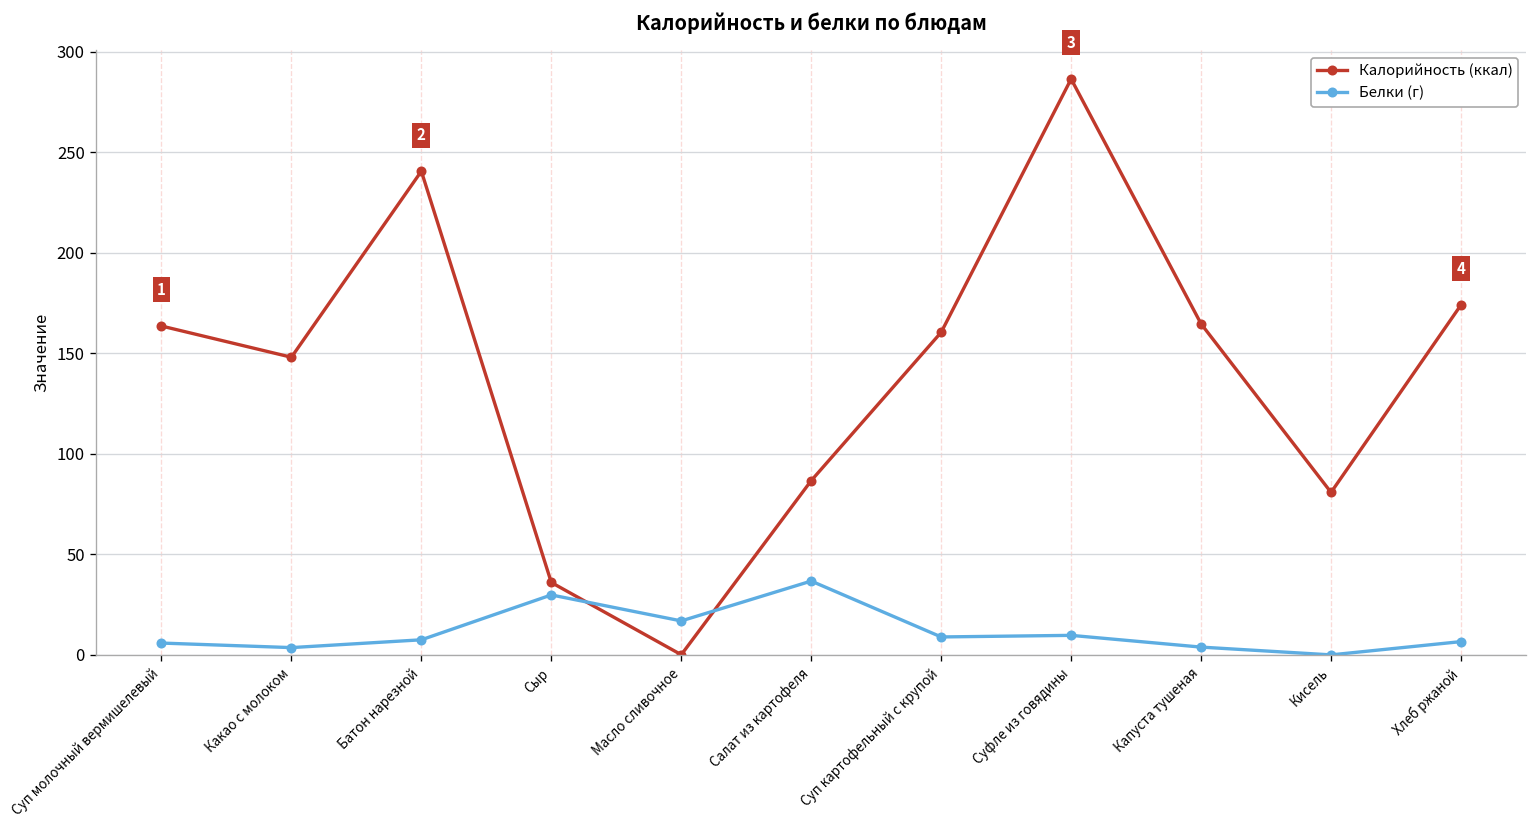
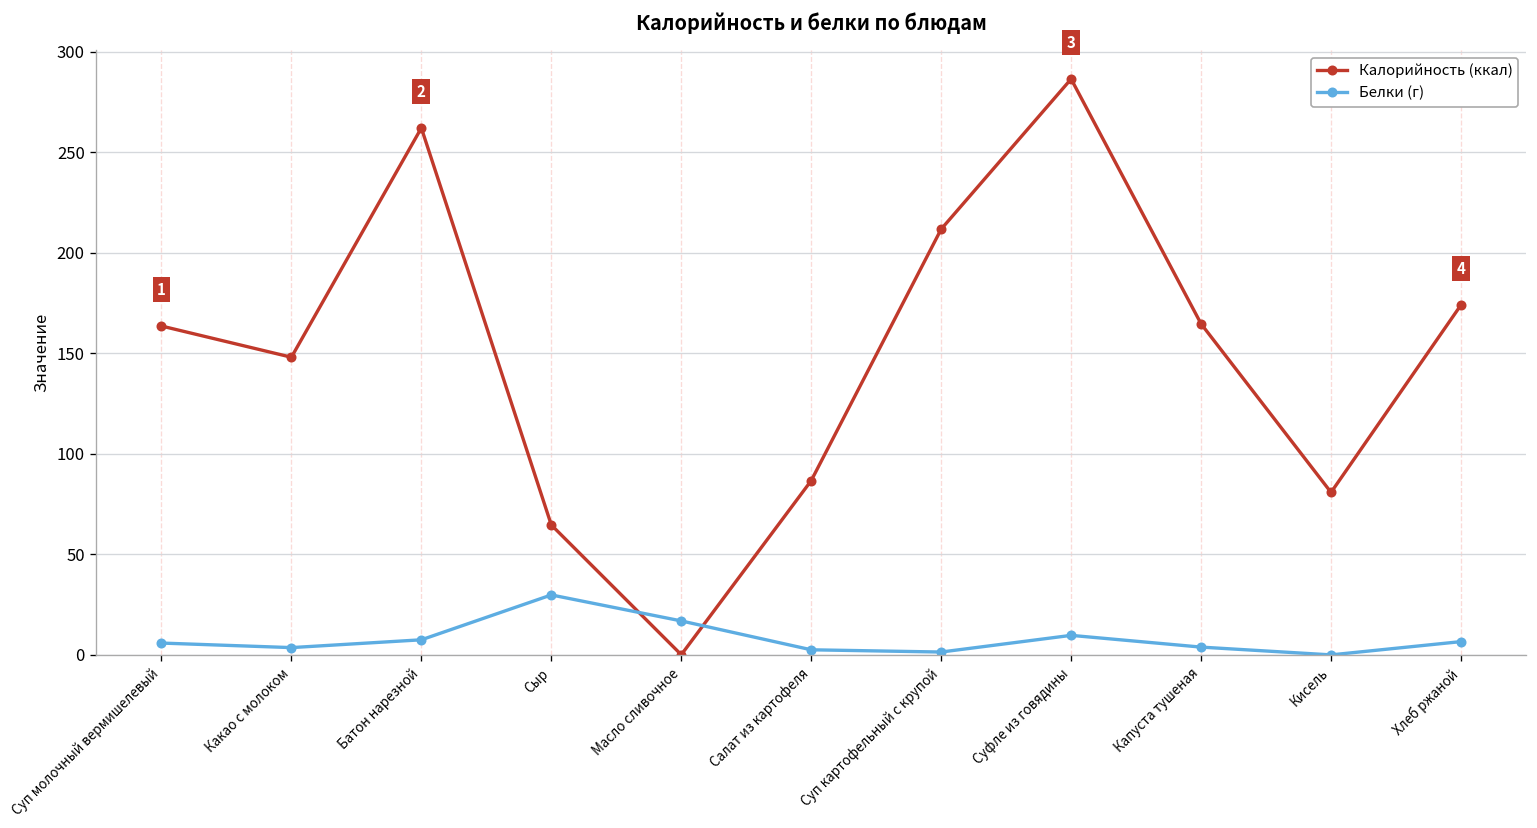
Калорийность (ккал), Батон нарезной: 241 -> 262
Калорийность (ккал), Сыр: 36 -> 65
Белки (г), Салат из картофеля: 37 -> 3
Калорийность (ккал), Суп картофельный с крупой: 160 -> 212
Белки (г), Суп картофельный с крупой: 9 -> 1
